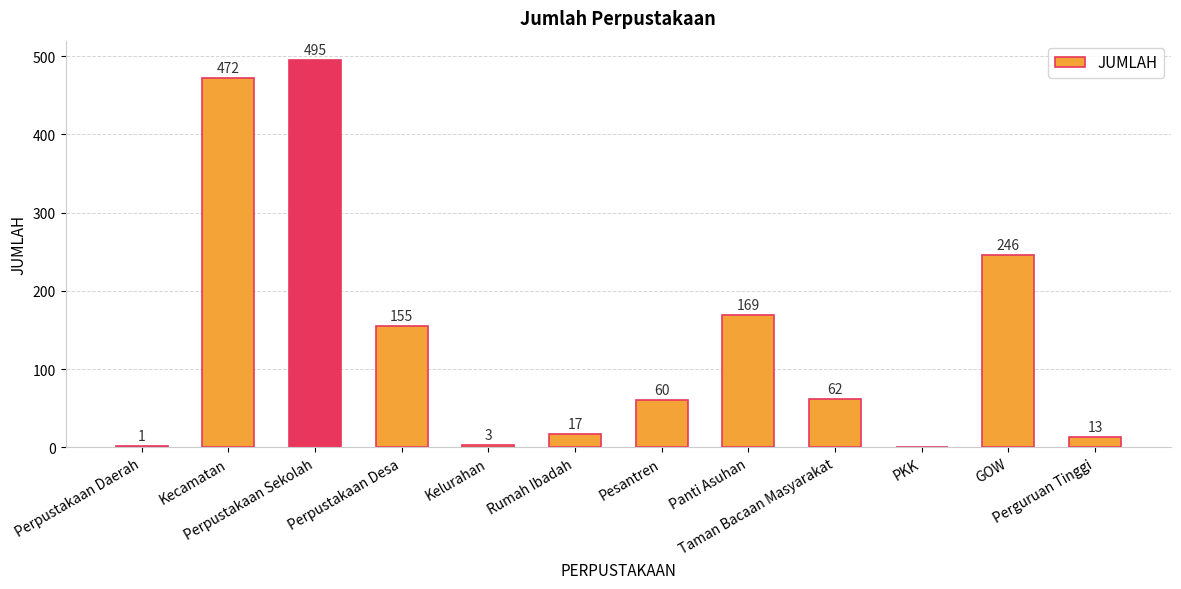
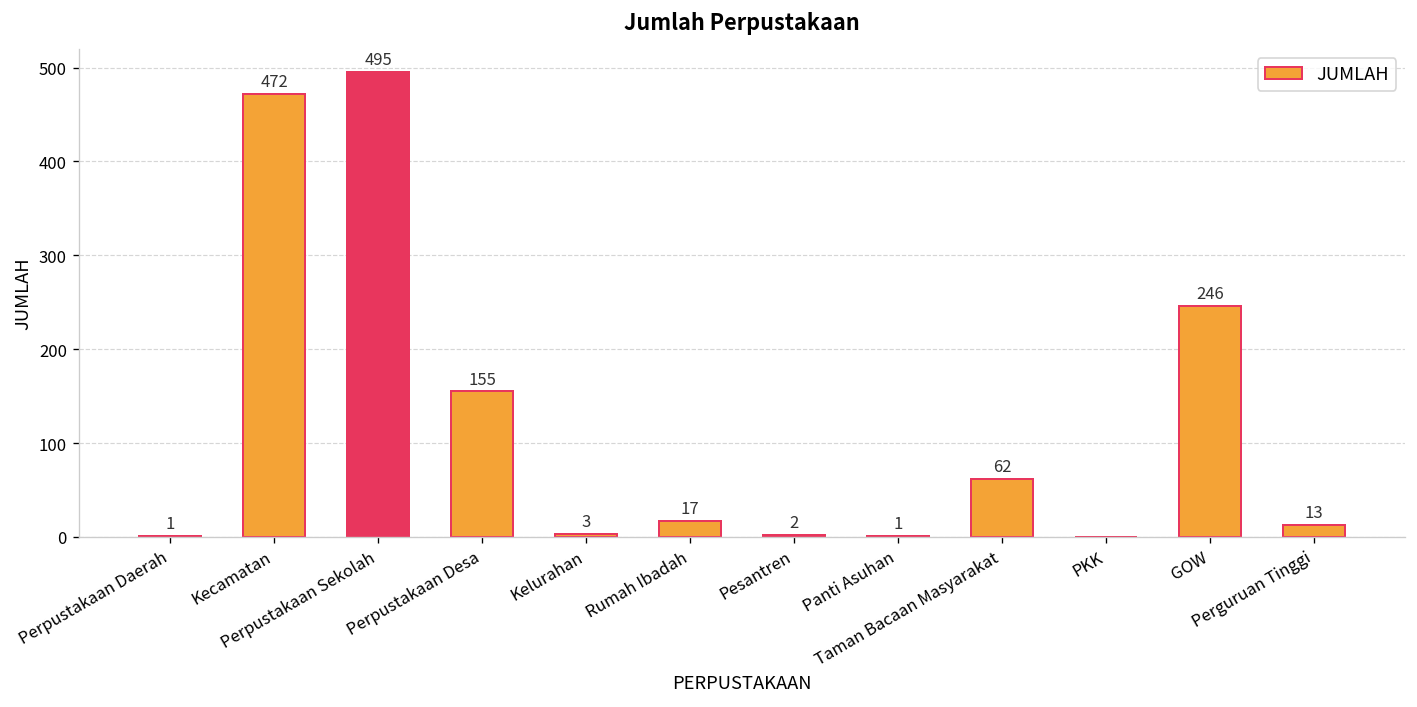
Pesantren: 60 -> 2
Panti Asuhan: 169 -> 1
